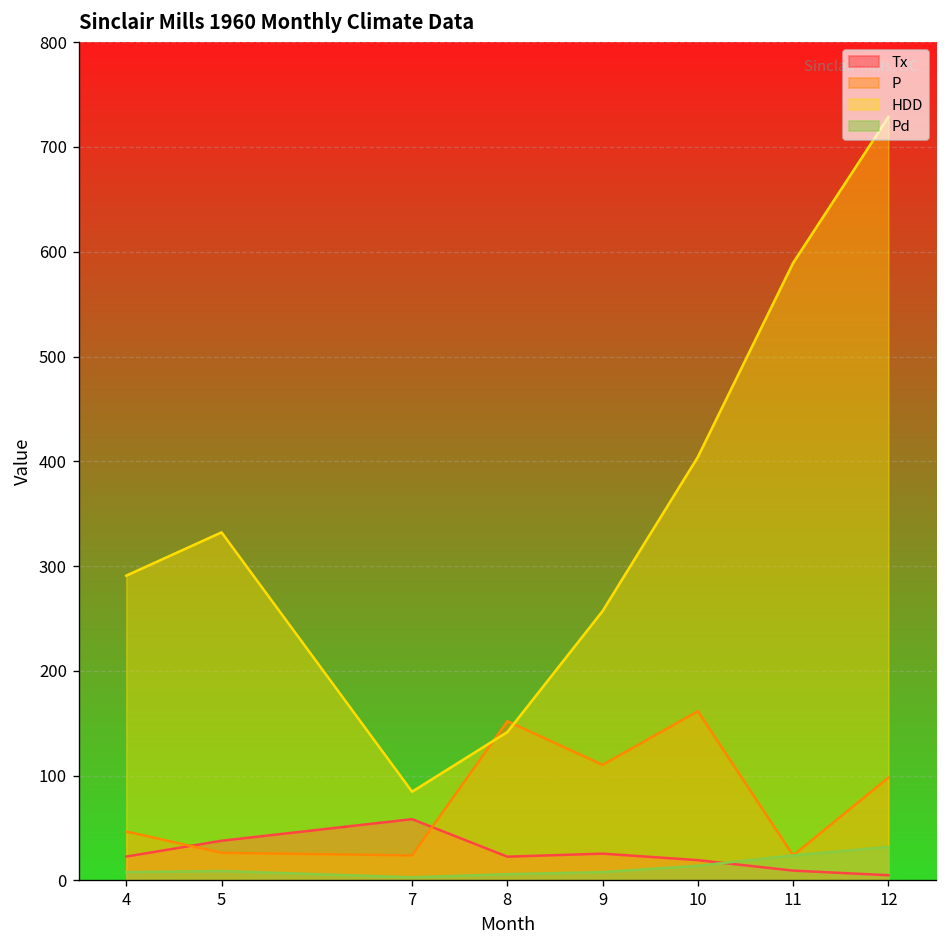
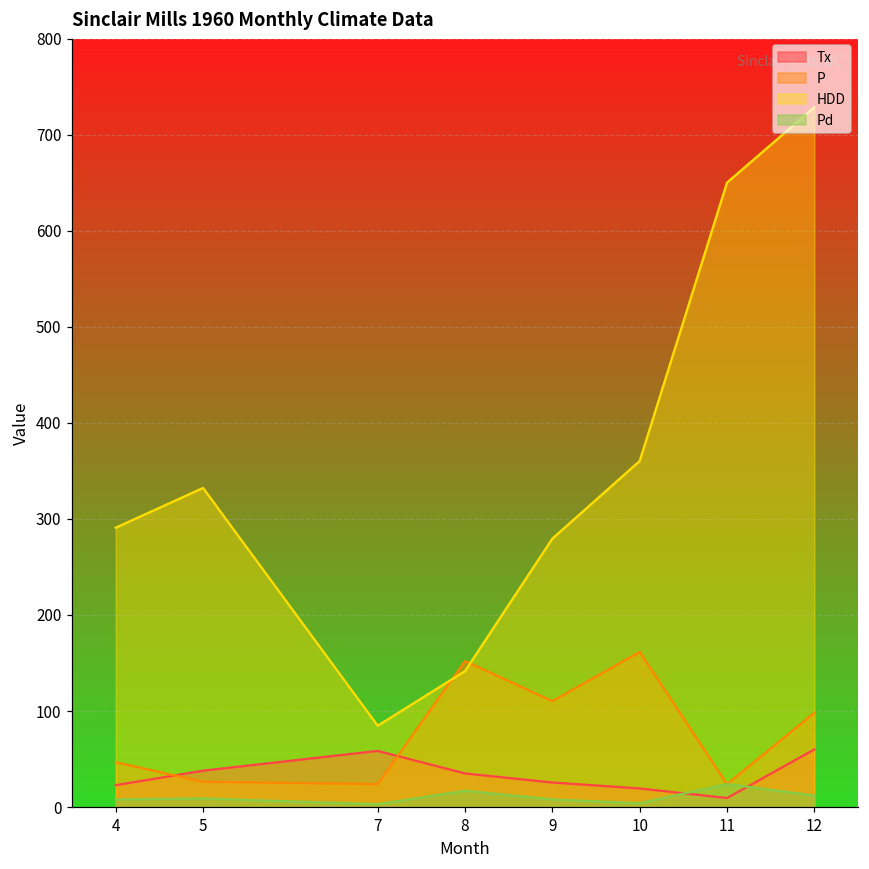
Tx, 8: 20 -> 40
Pd, 8: 10 -> 20
HDD, 9: 260 -> 280
HDD, 10: 400 -> 360
Pd, 10: 10 -> 0
HDD, 11: 590 -> 650
Tx, 12: 10 -> 60
Pd, 12: 30 -> 10
